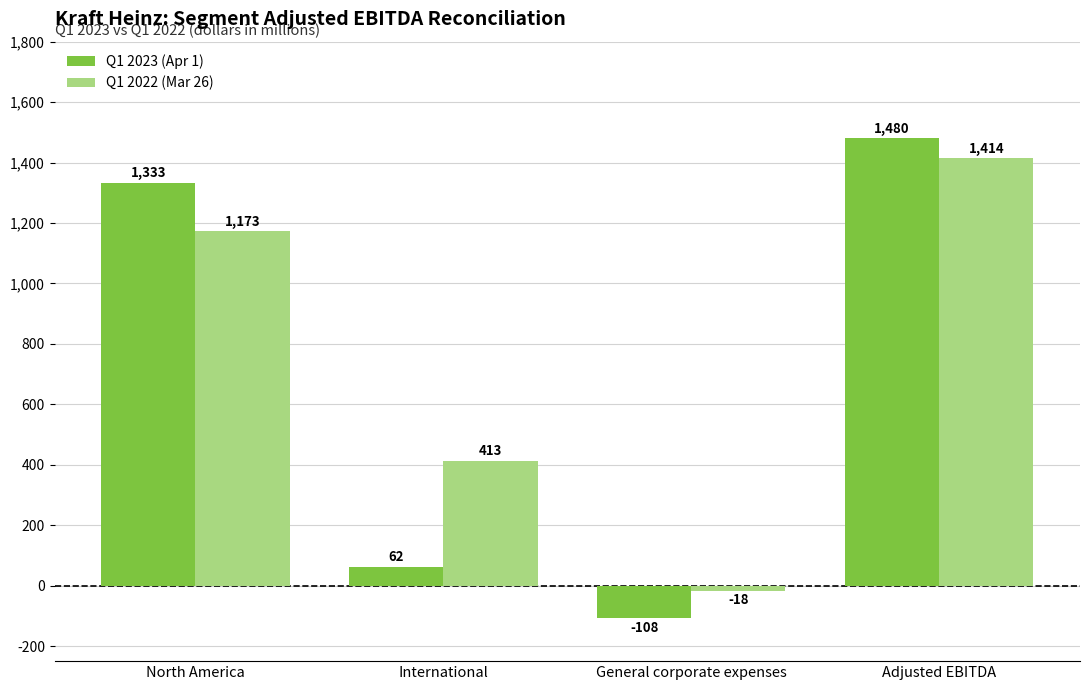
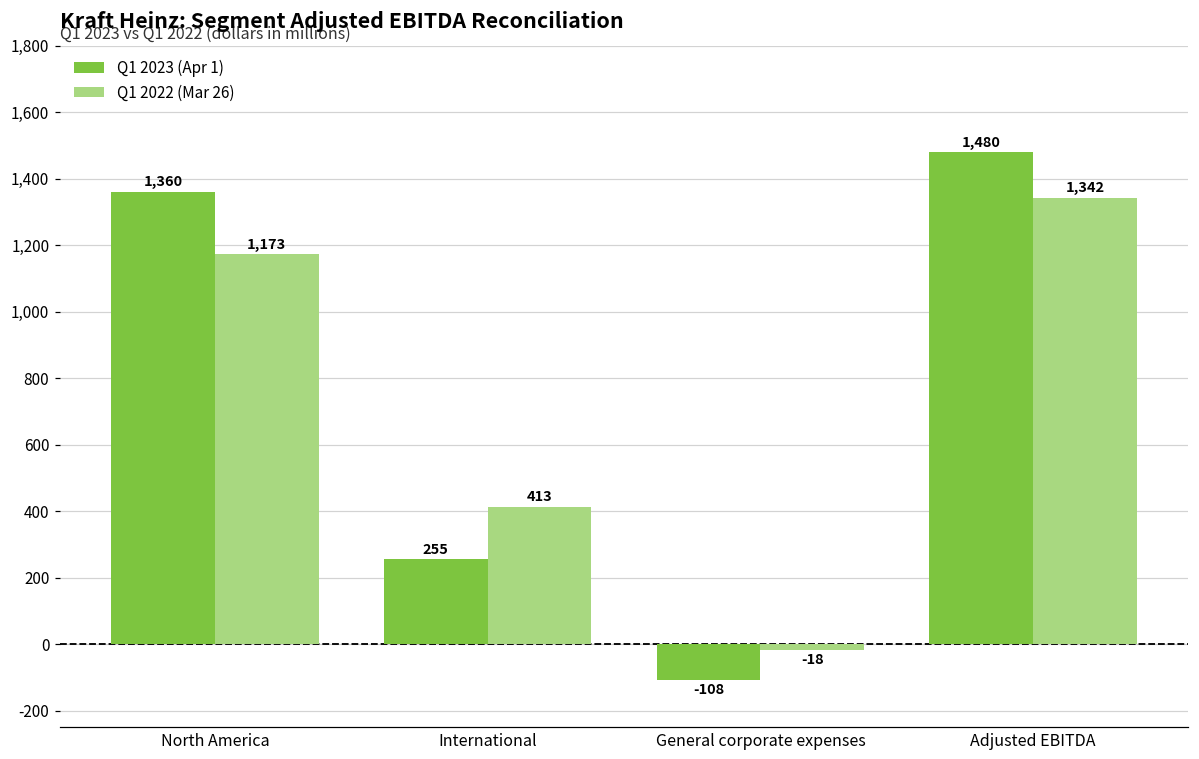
Q1 2023 (Apr 1), North America: 1,333 -> 1,360
Q1 2023 (Apr 1), International: 62 -> 255
Q1 2022 (Mar 26), Adjusted EBITDA: 1,414 -> 1,342
